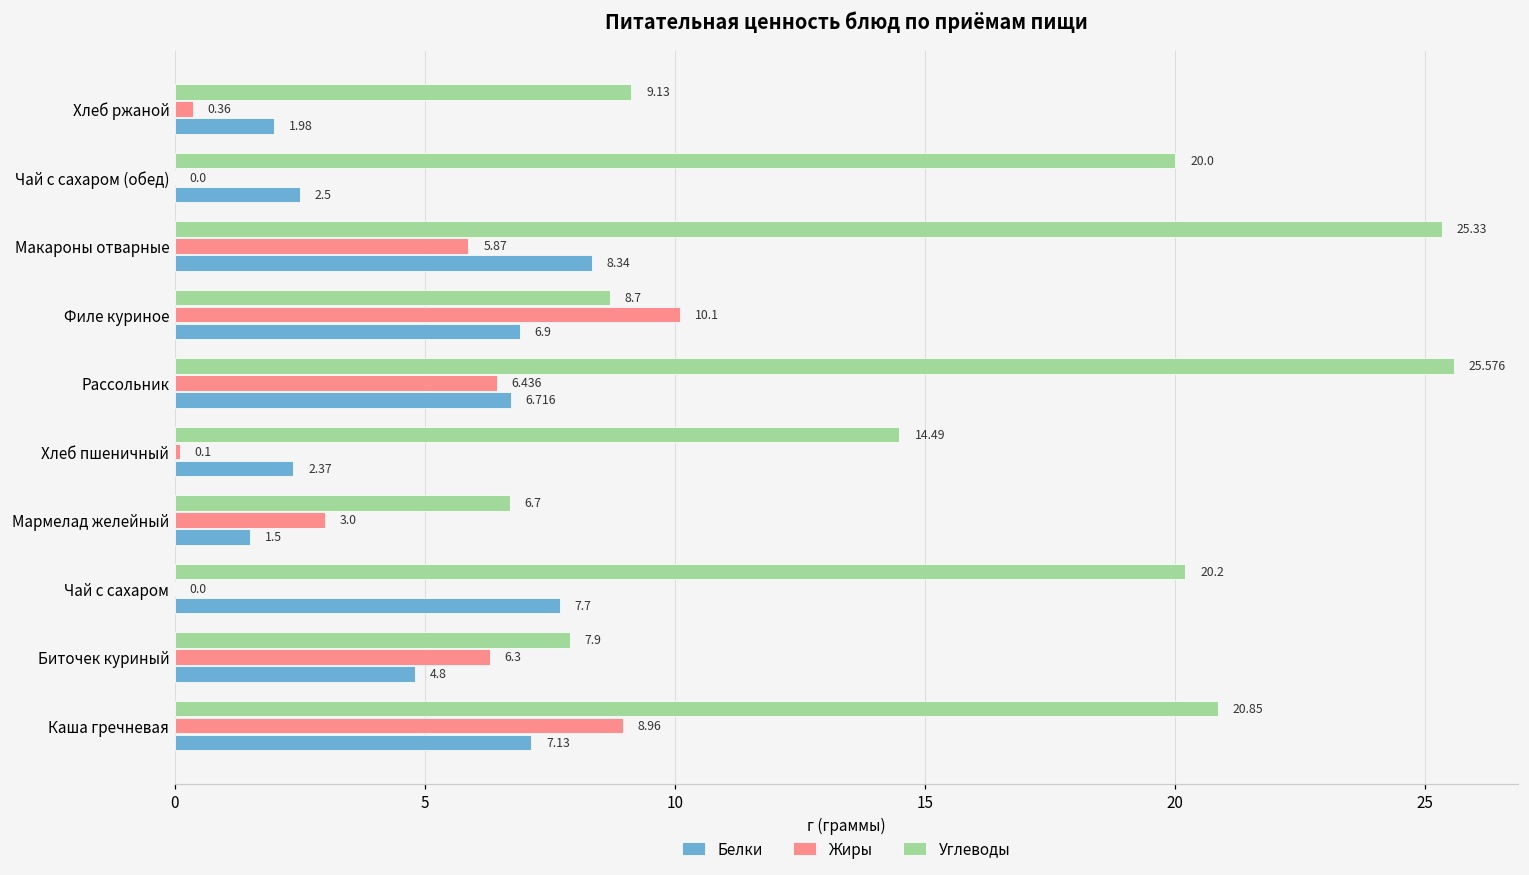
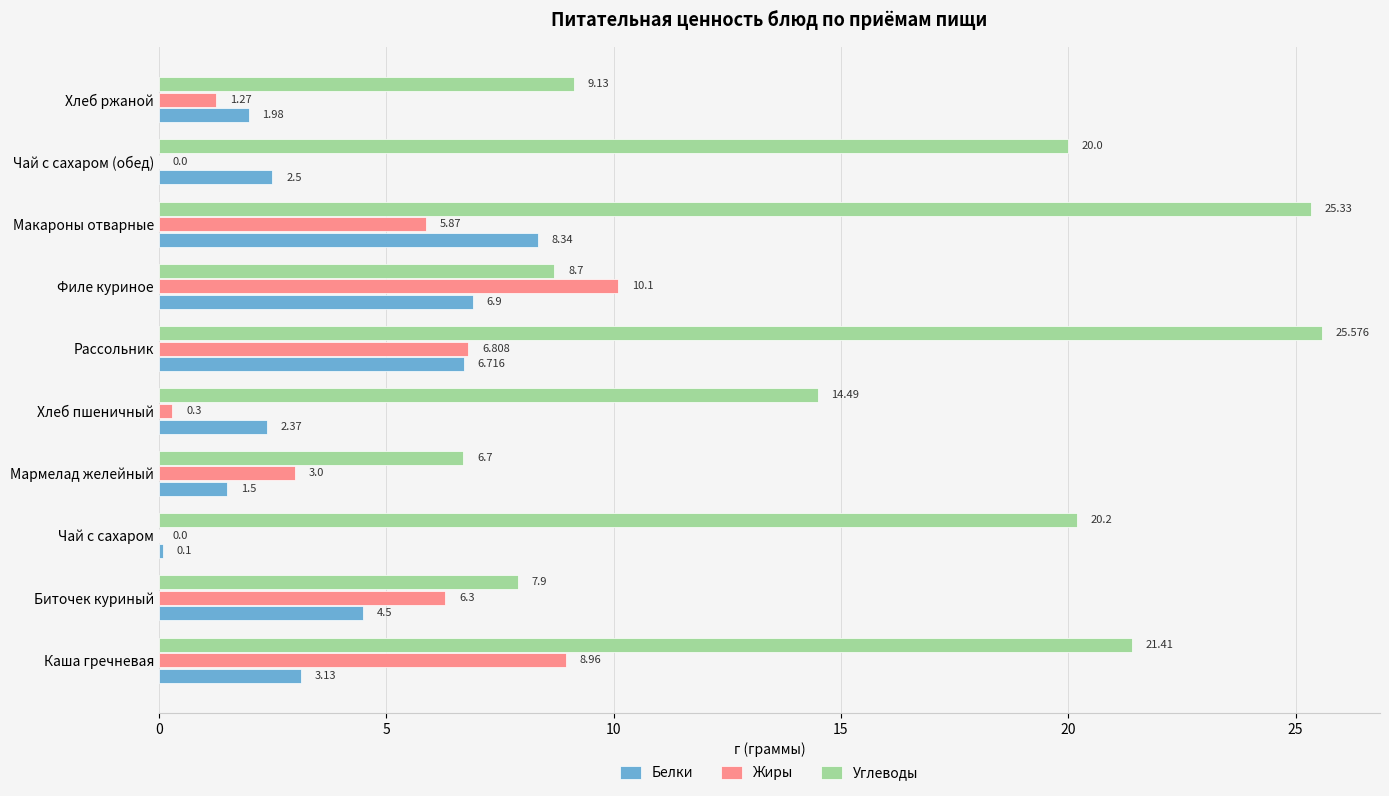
Жиры, Хлеб ржаной: 0.36 -> 1.27
Жиры, Рассольник: 6.436 -> 6.808
Жиры, Хлеб пшеничный: 0.1 -> 0.3
Белки, Чай с сахаром: 7.7 -> 0.1
Белки, Биточек куриный: 4.8 -> 4.5
Углеводы, Каша гречневая: 20.85 -> 21.41
Белки, Каша гречневая: 7.13 -> 3.13
